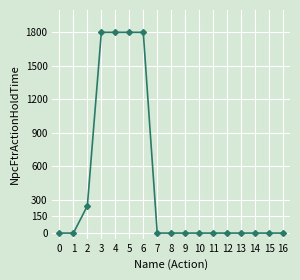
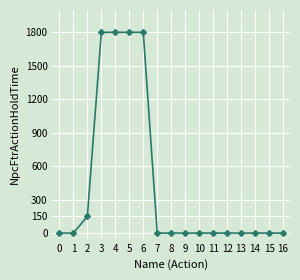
2: 240 -> 150
